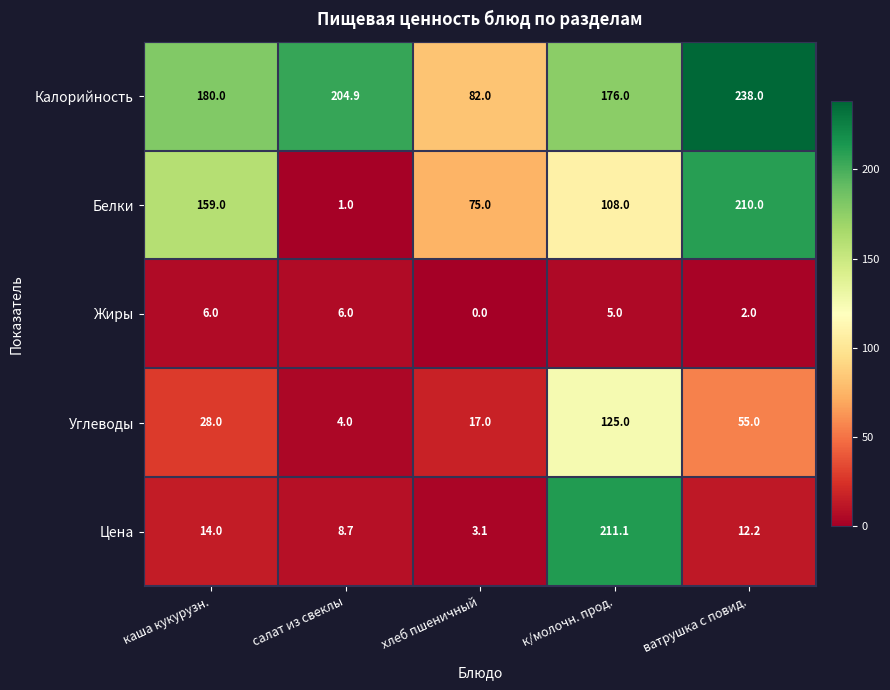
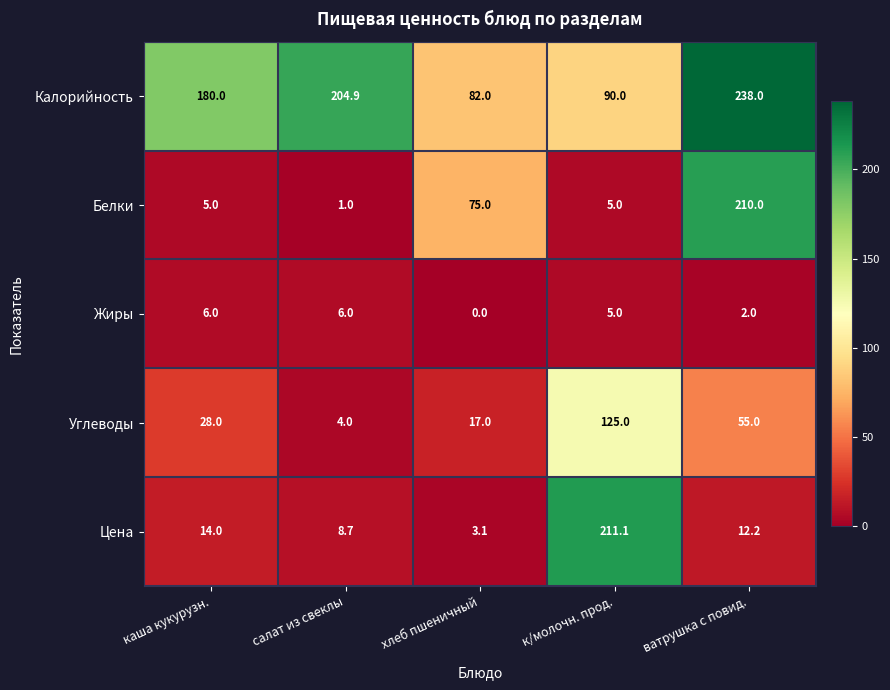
Калорийность, к/молочн. прод.: 176.0 -> 90.0
Белки, каша кукурузн.: 159.0 -> 5.0
Белки, к/молочн. прод.: 108.0 -> 5.0
